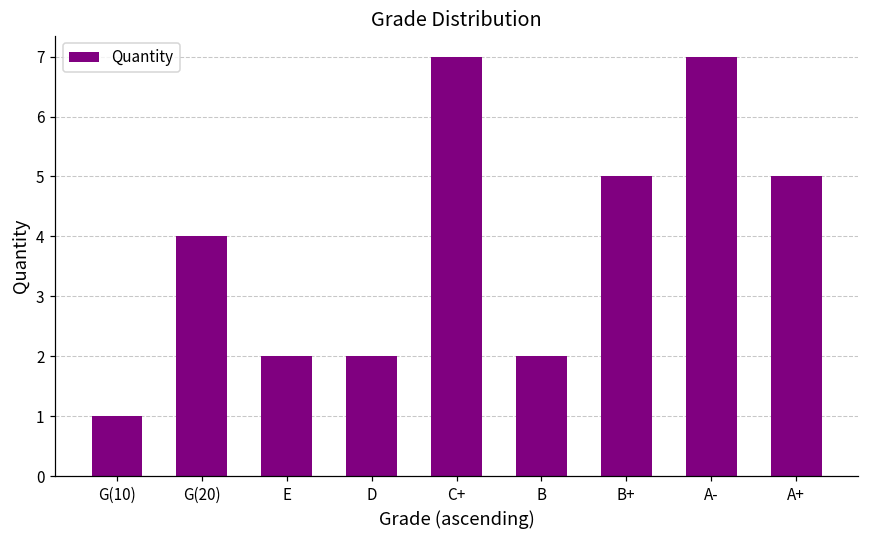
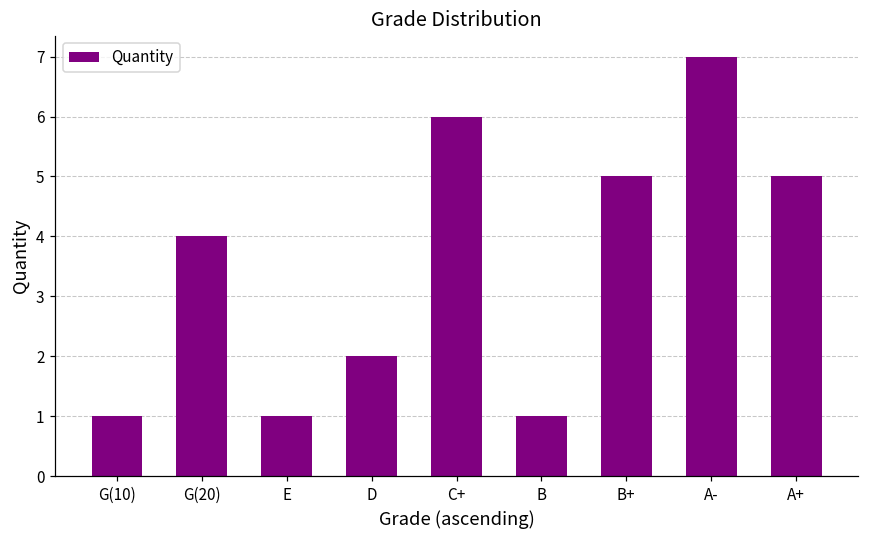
E: 2 -> 1
C+: 7 -> 6
B: 2 -> 1
